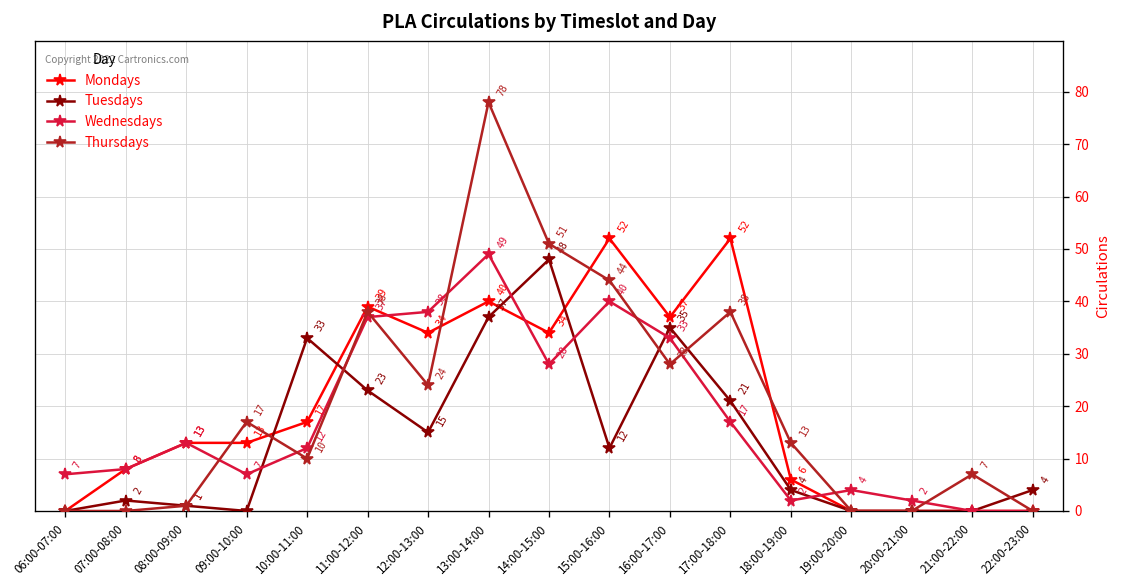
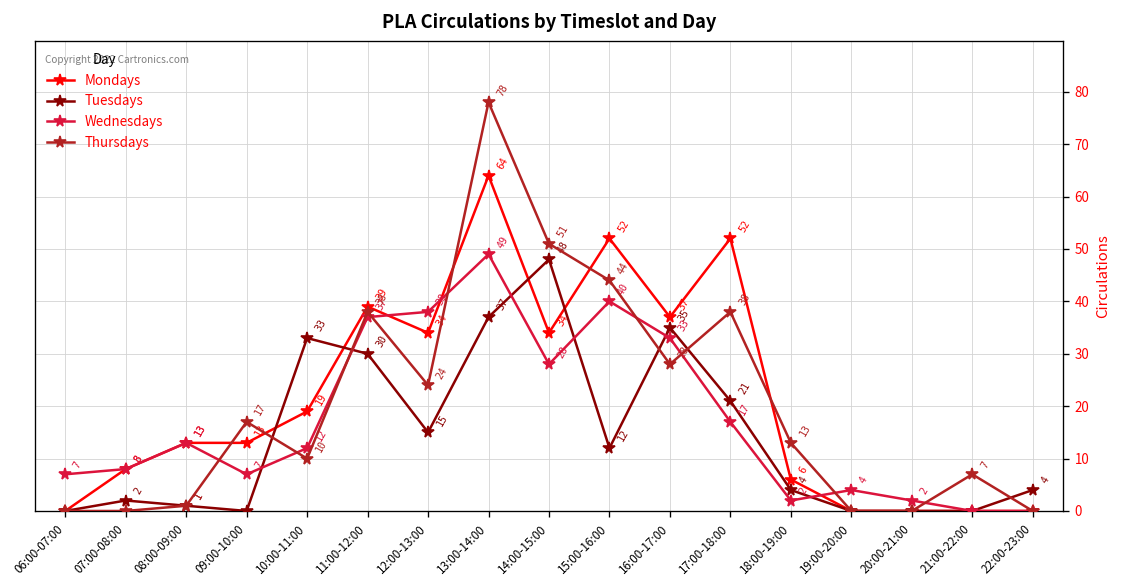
Mondays, 10:00-11:00: 17 -> 19
Tuesdays, 11:00-12:00: 23 -> 30
Mondays, 13:00-14:00: 40 -> 64
